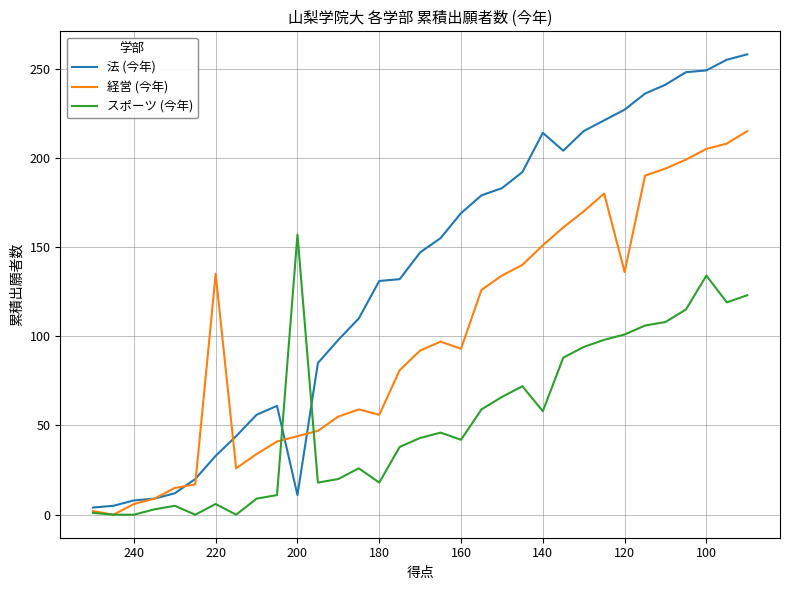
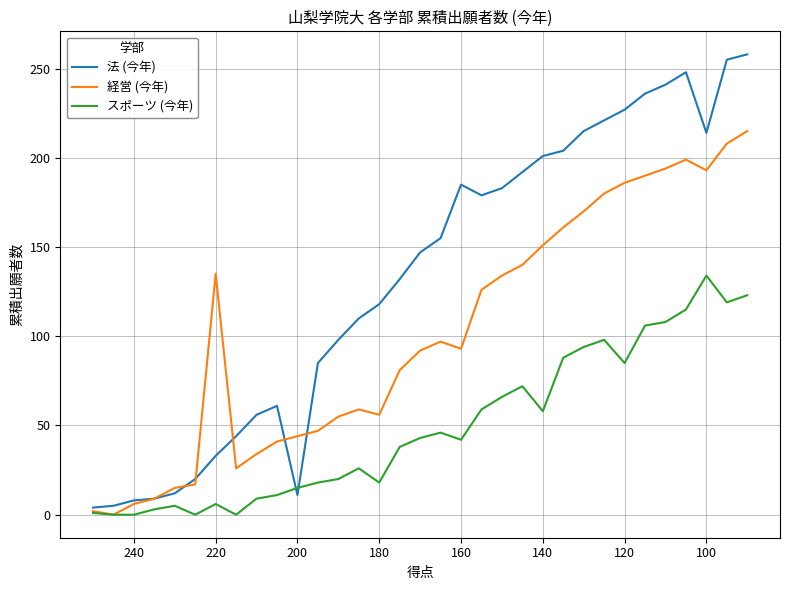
スポーツ (今年), 200: 157 -> 15
法 (今年), 180: 131 -> 118
法 (今年), 160: 169 -> 185
法 (今年), 140: 214 -> 201
経営 (今年), 120: 136 -> 186
スポーツ (今年), 120: 101 -> 85
法 (今年), 100: 249 -> 214
経営 (今年), 100: 205 -> 193
